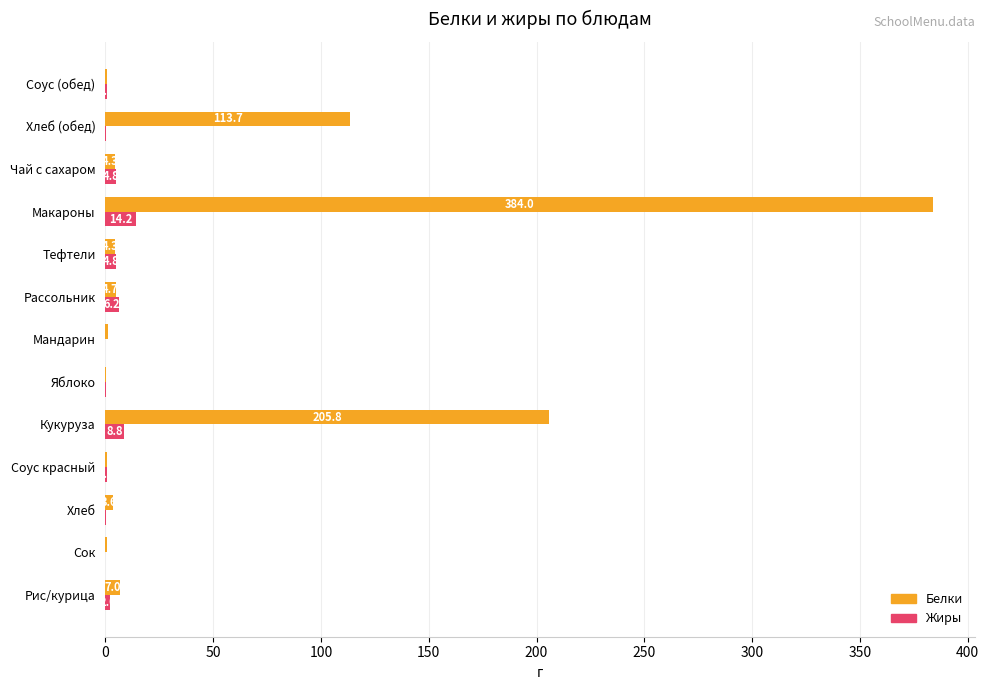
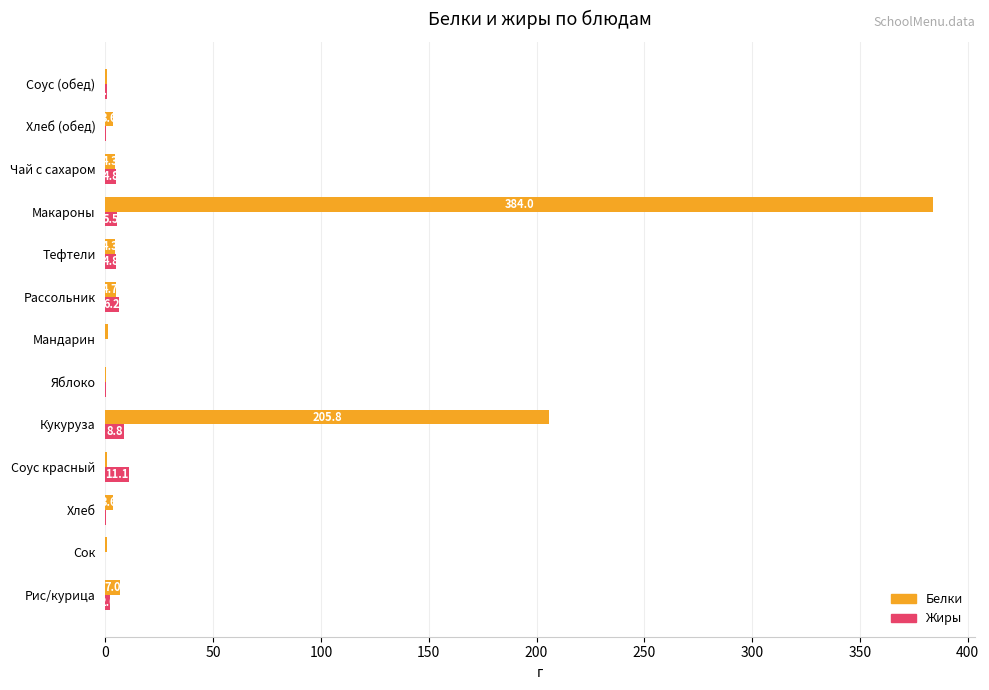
Белки, Хлеб (обед): 114 -> 4
Жиры, Макароны: 14.2 -> 5.5
Жиры, Соус красный: 1 -> 11
